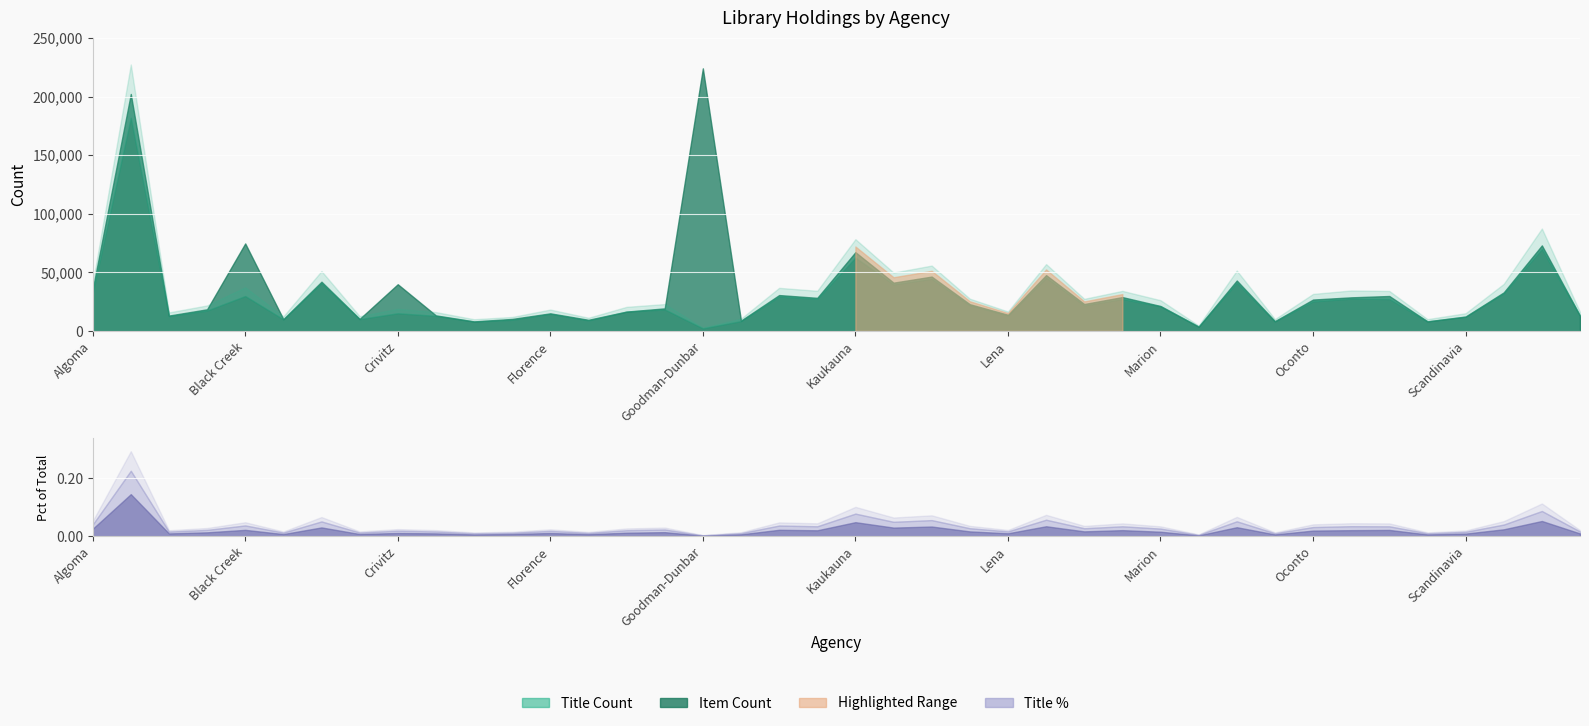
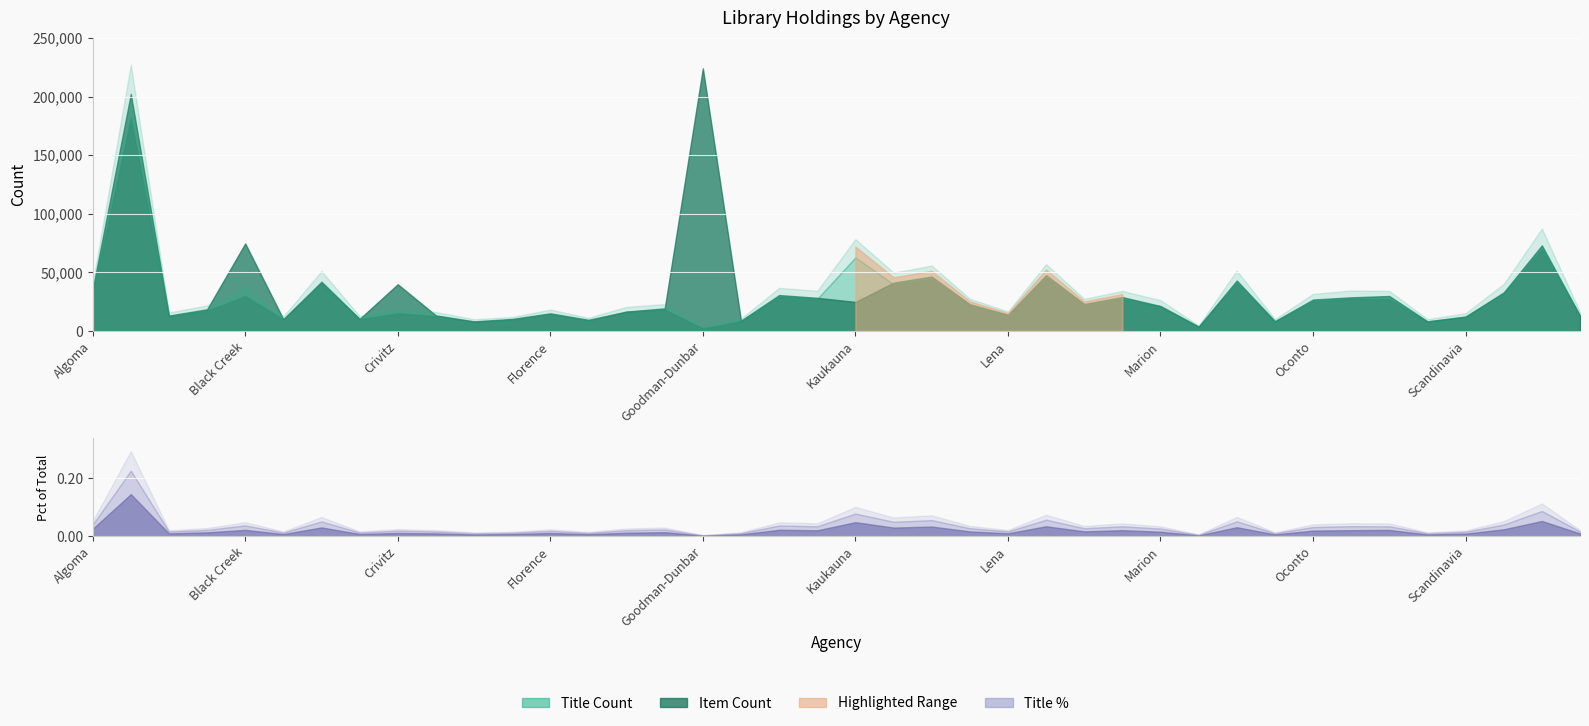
Library Holdings by Agency, Item Count, Kaukauna: 67,000 -> 25,000
